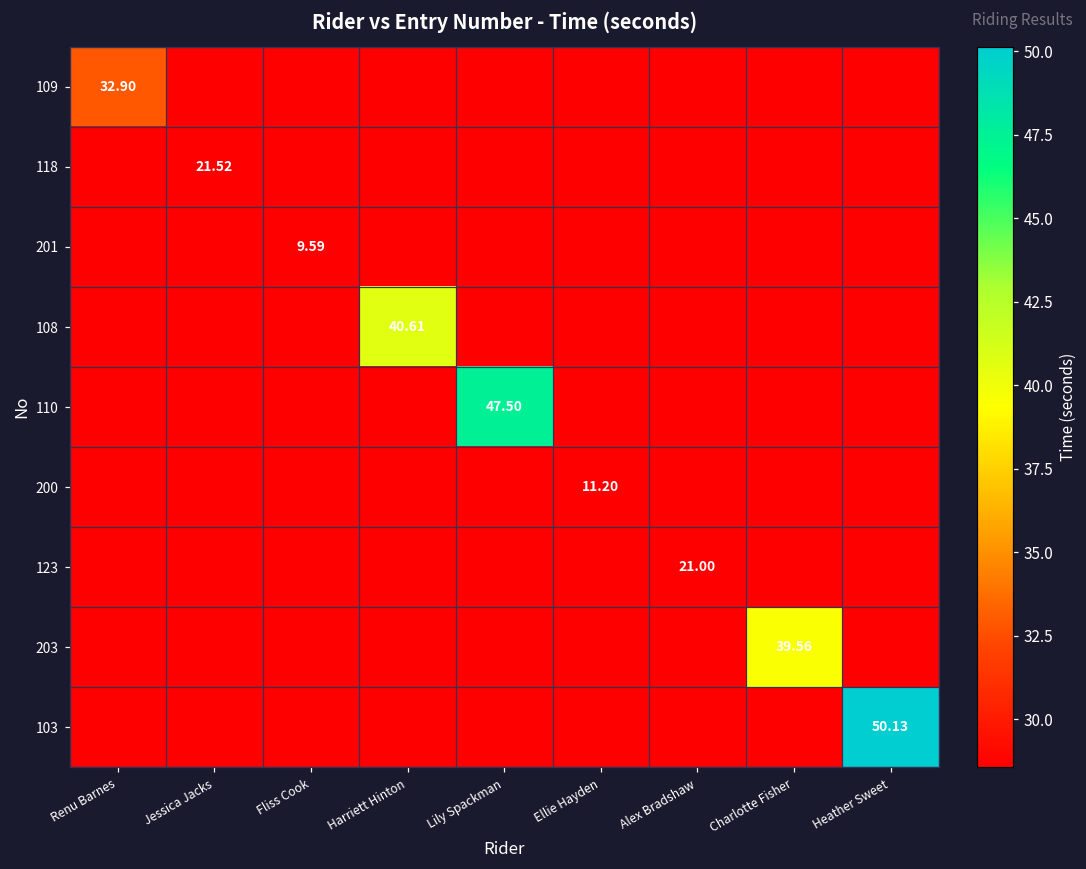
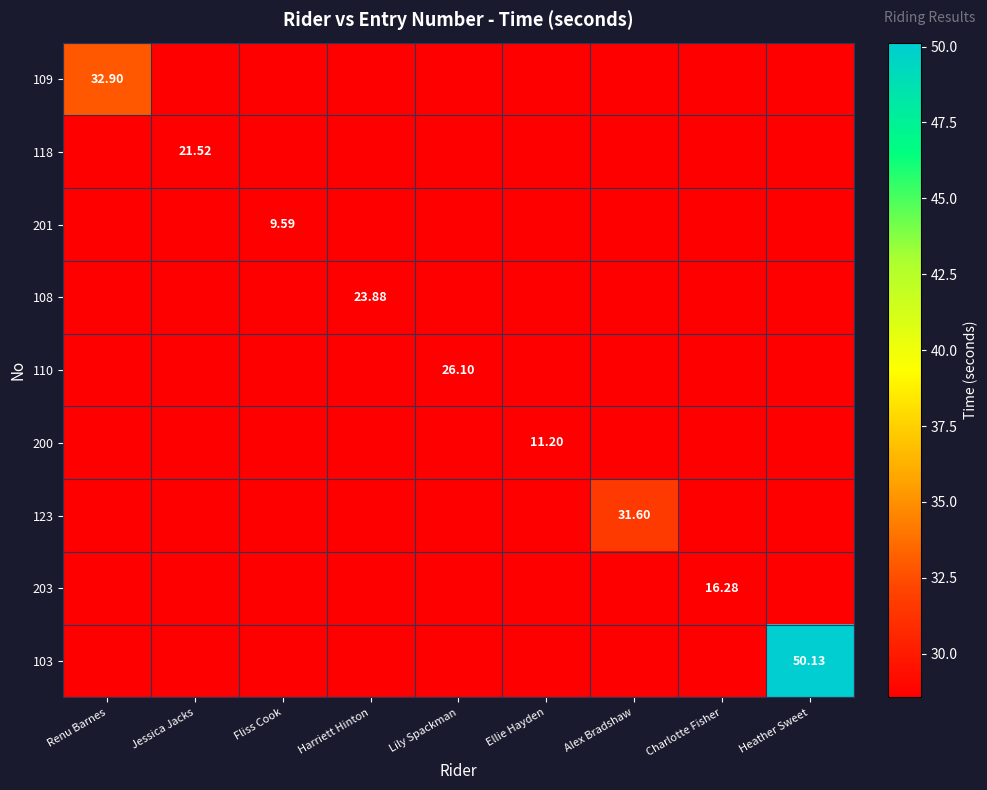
108, Harriett Hinton: 40.61 -> 23.88
110, Lily Spackman: 47.50 -> 26.10
123, Alex Bradshaw: 21.00 -> 31.60
203, Charlotte Fisher: 39.56 -> 16.28
